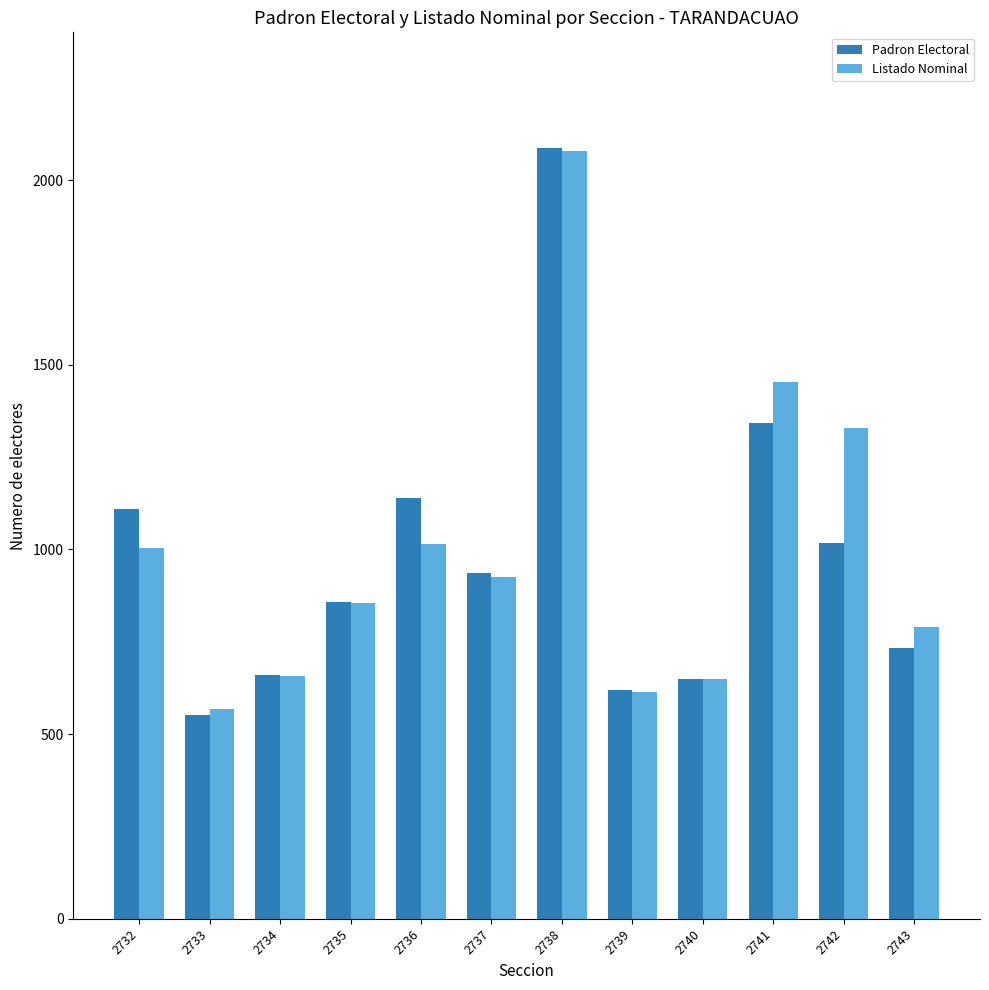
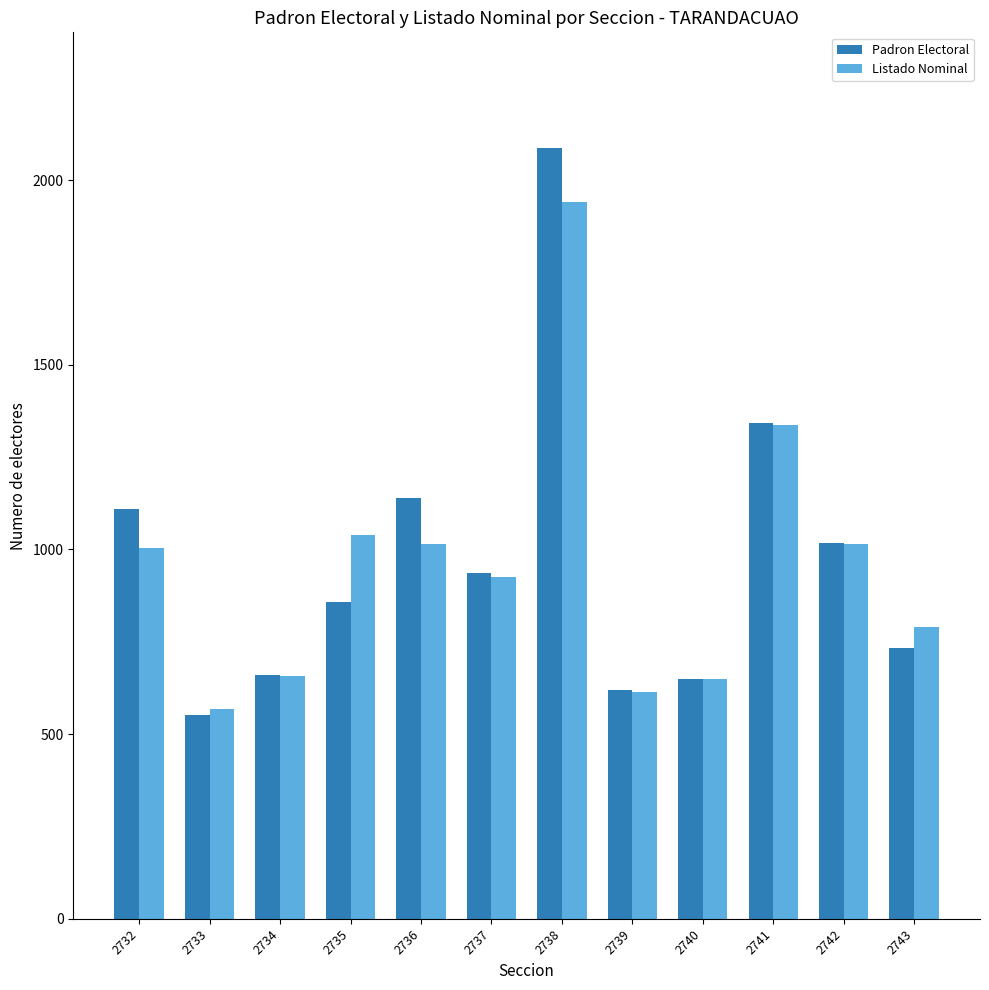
Listado Nominal, 2735: 860 -> 1040
Listado Nominal, 2738: 2080 -> 1940
Listado Nominal, 2741: 1450 -> 1340
Listado Nominal, 2742: 1330 -> 1020
